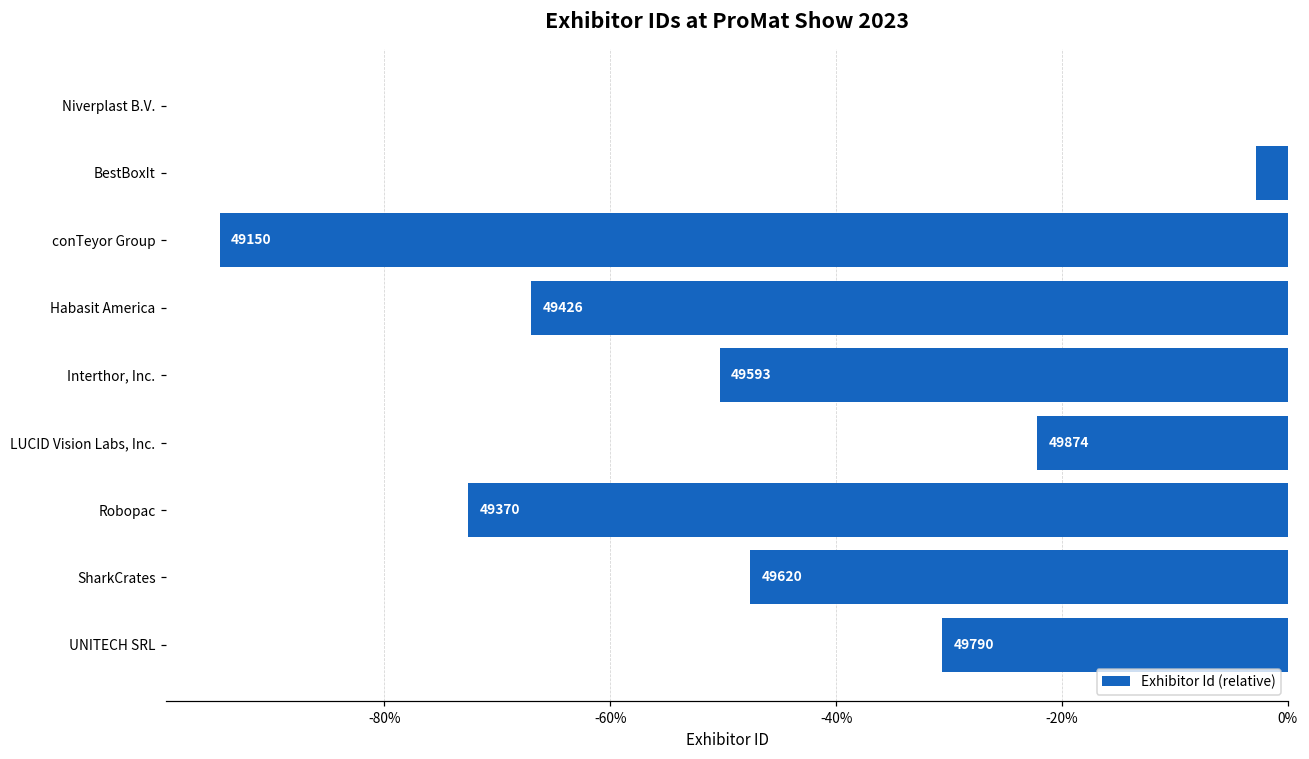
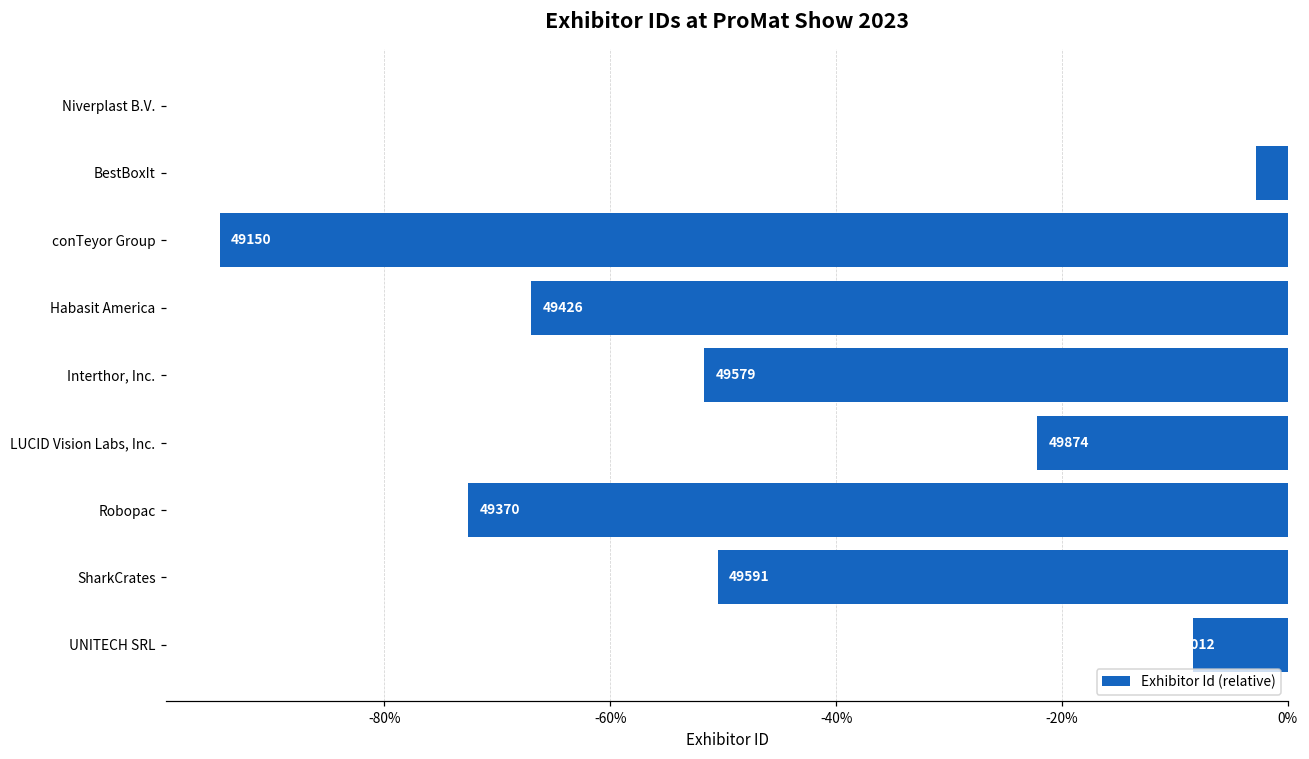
Interthor, Inc.: 49593 -> 49579
SharkCrates: 49620 -> 49591
UNITECH SRL: 49790 -> 50012
